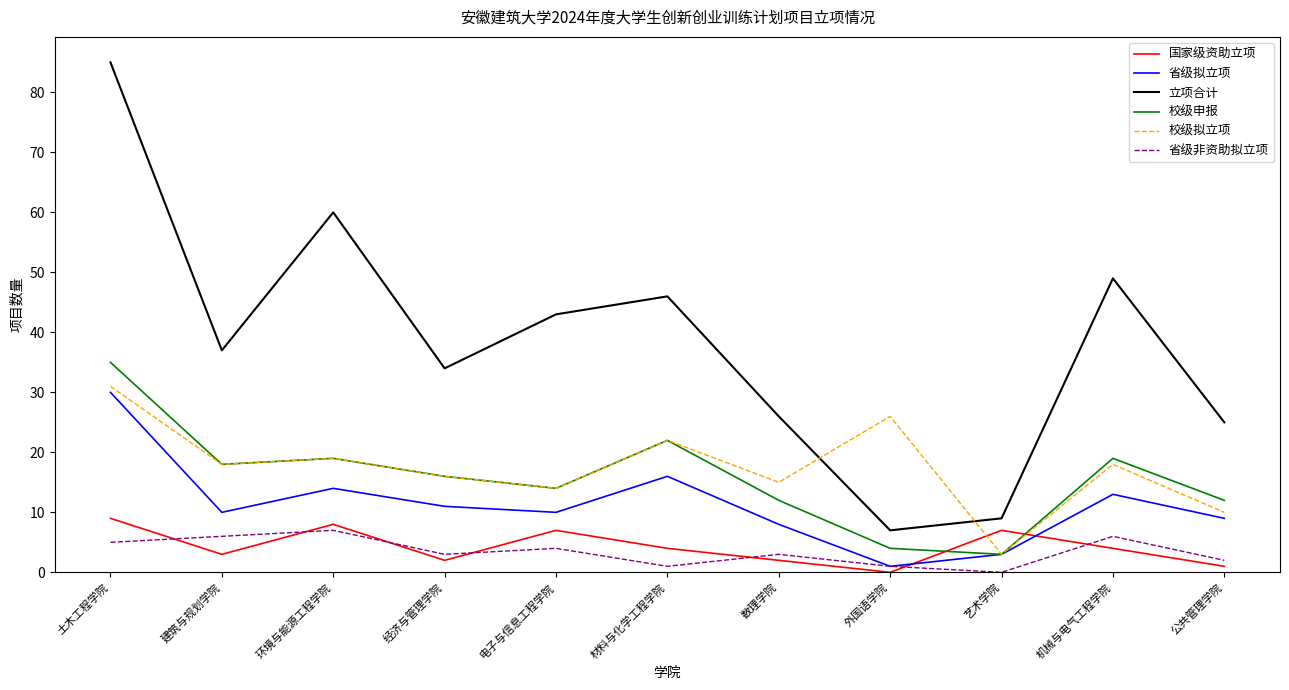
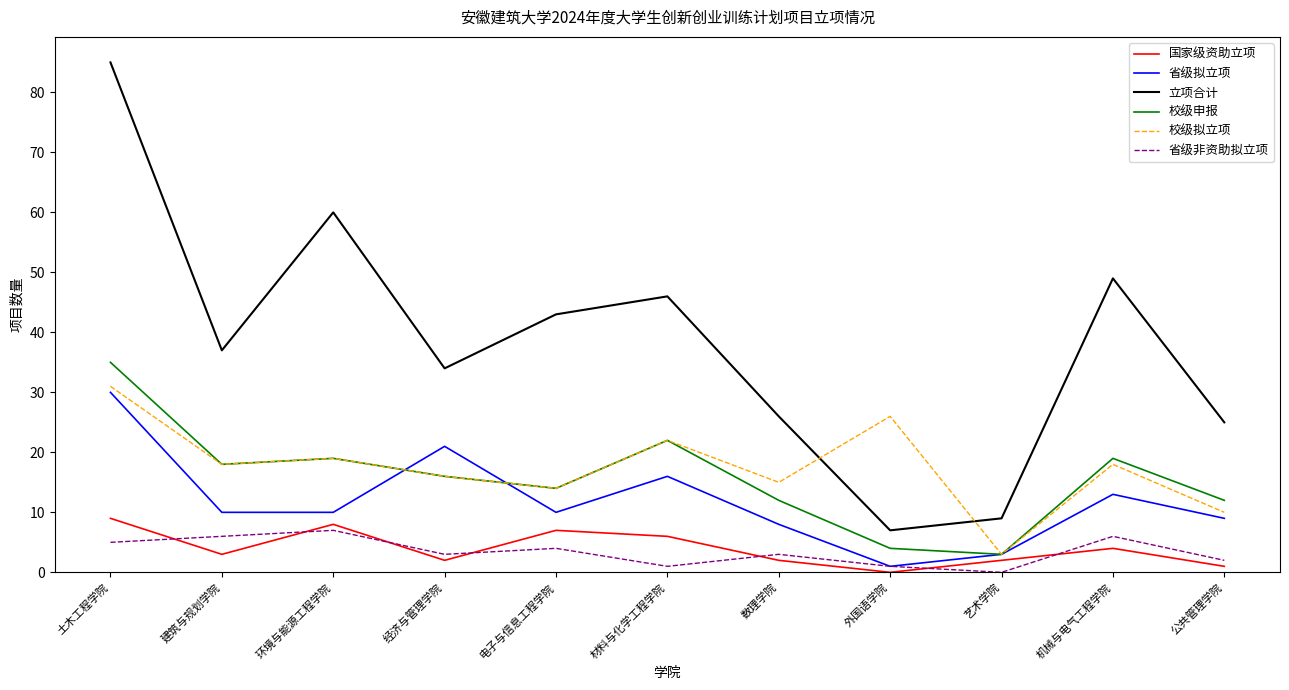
省级拟立项, 环境与能源工程学院: 14 -> 10
省级拟立项, 经济与管理学院: 11 -> 21
国家级资助立项, 材料与化学工程学院: 4 -> 6
国家级资助立项, 艺术学院: 7 -> 2
